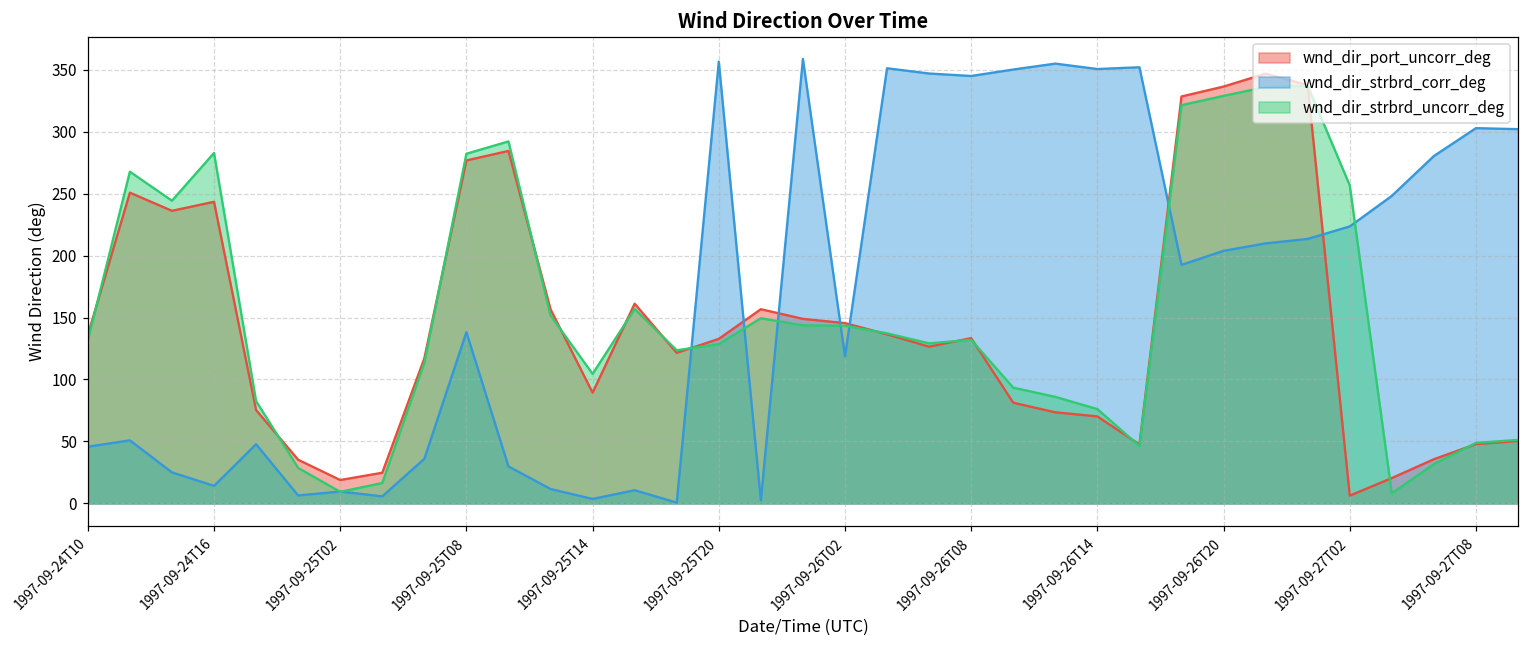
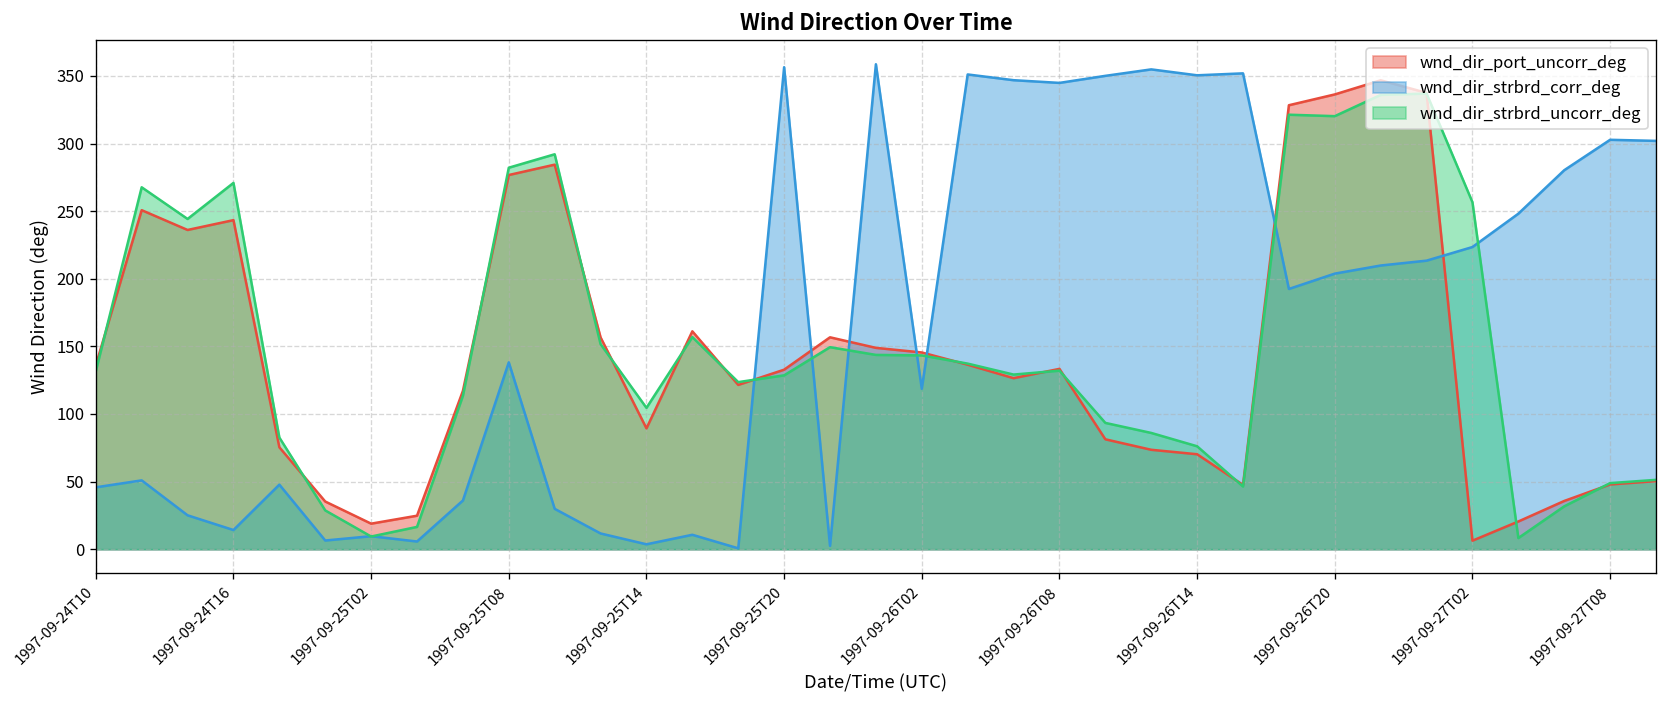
wnd_dir_strbrd_uncorr_deg, 1997-09-24T16: 283 -> 271
wnd_dir_strbrd_uncorr_deg, 1997-09-26T20: 329 -> 320
